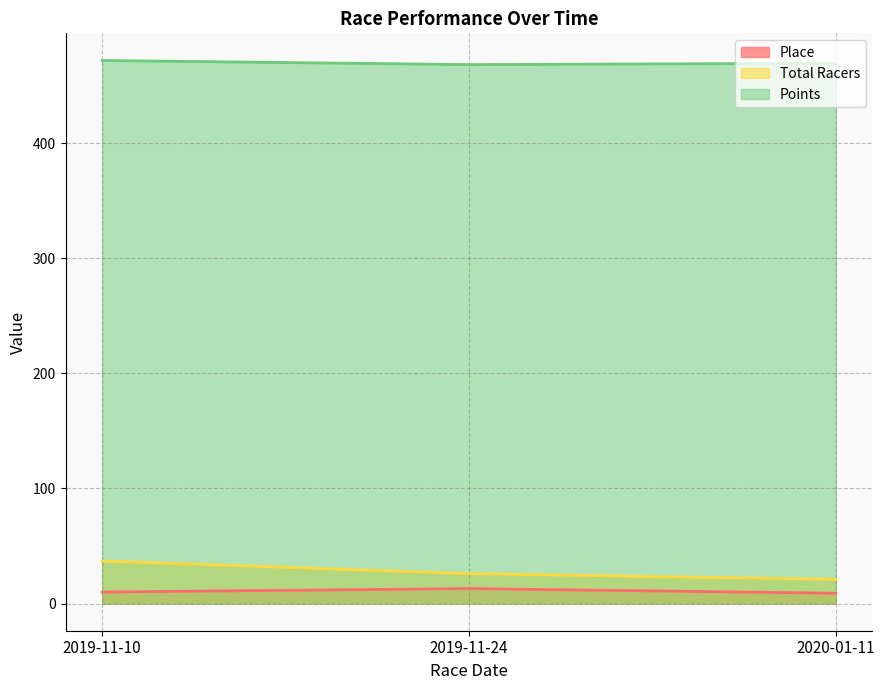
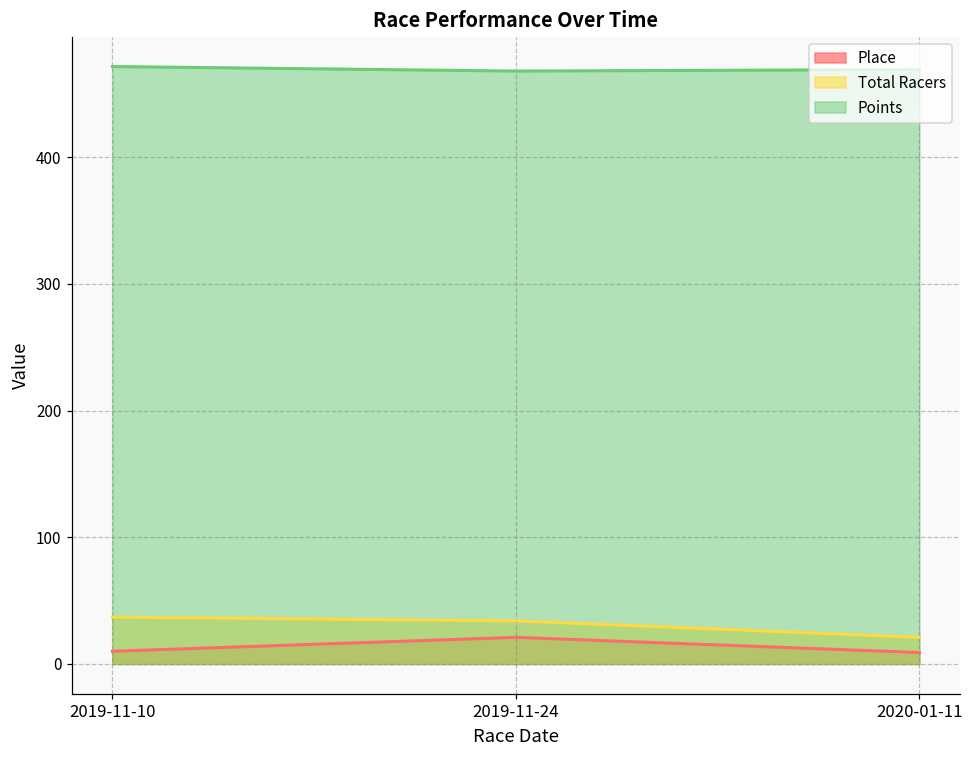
Place, 2019-11-24: 13 -> 21
Total Racers, 2019-11-24: 26 -> 34
